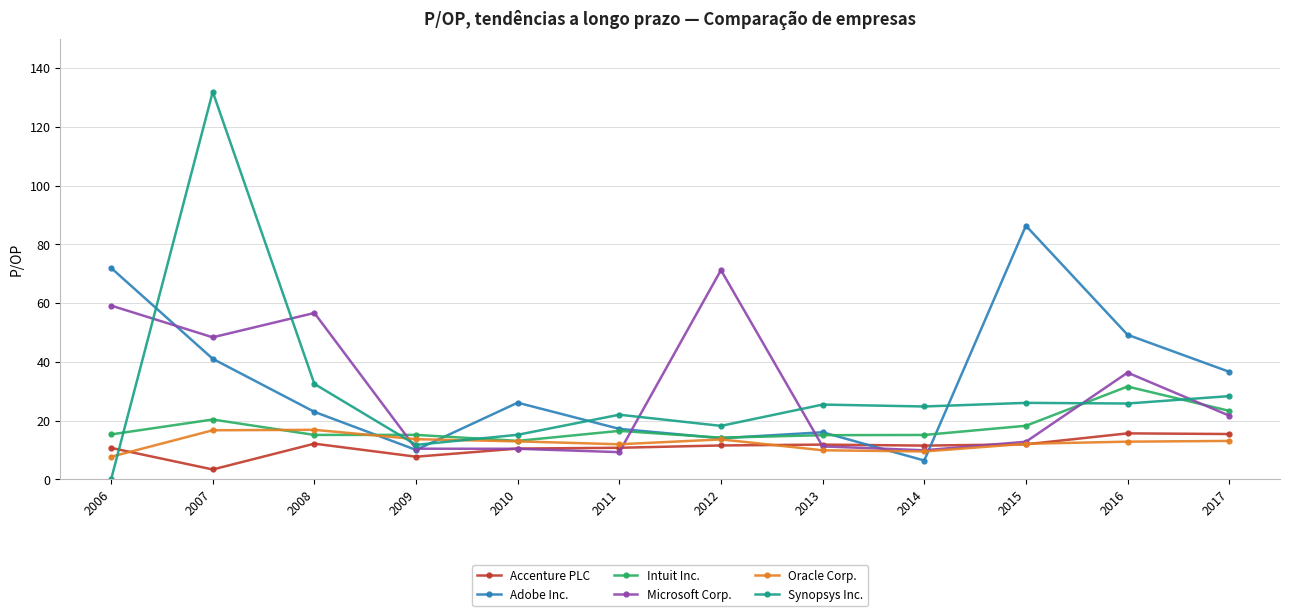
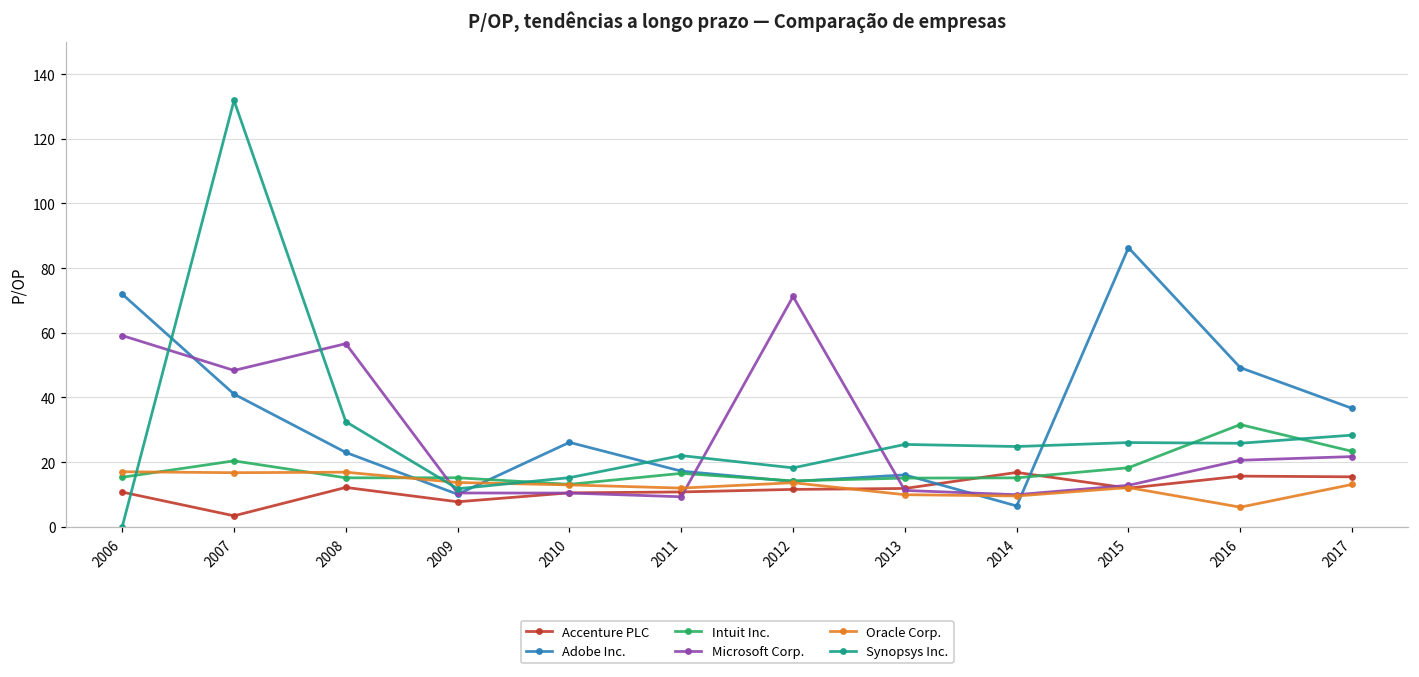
Oracle Corp., 2006: 8 -> 17
Accenture PLC, 2014: 12 -> 17
Microsoft Corp., 2016: 36 -> 21
Oracle Corp., 2016: 13 -> 6
